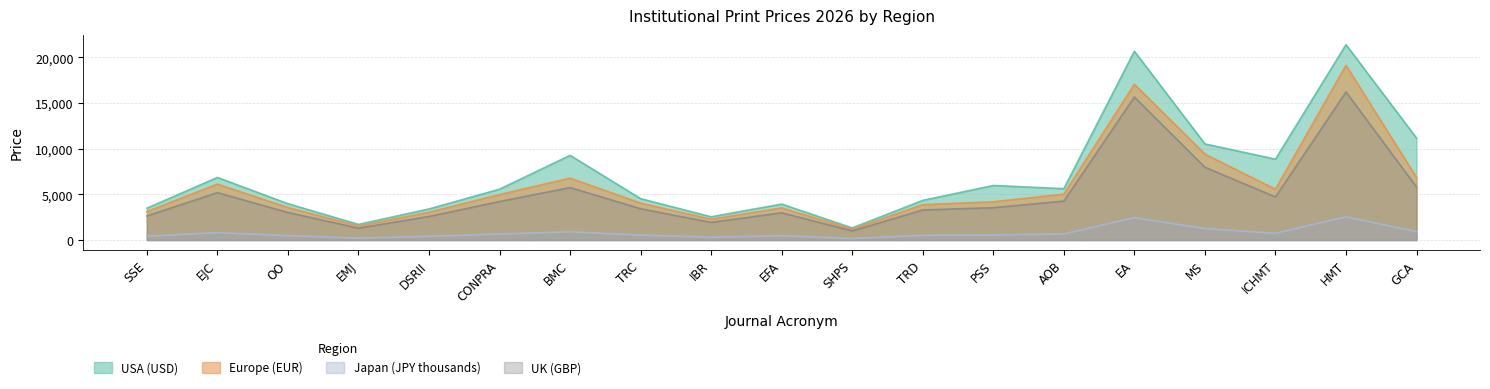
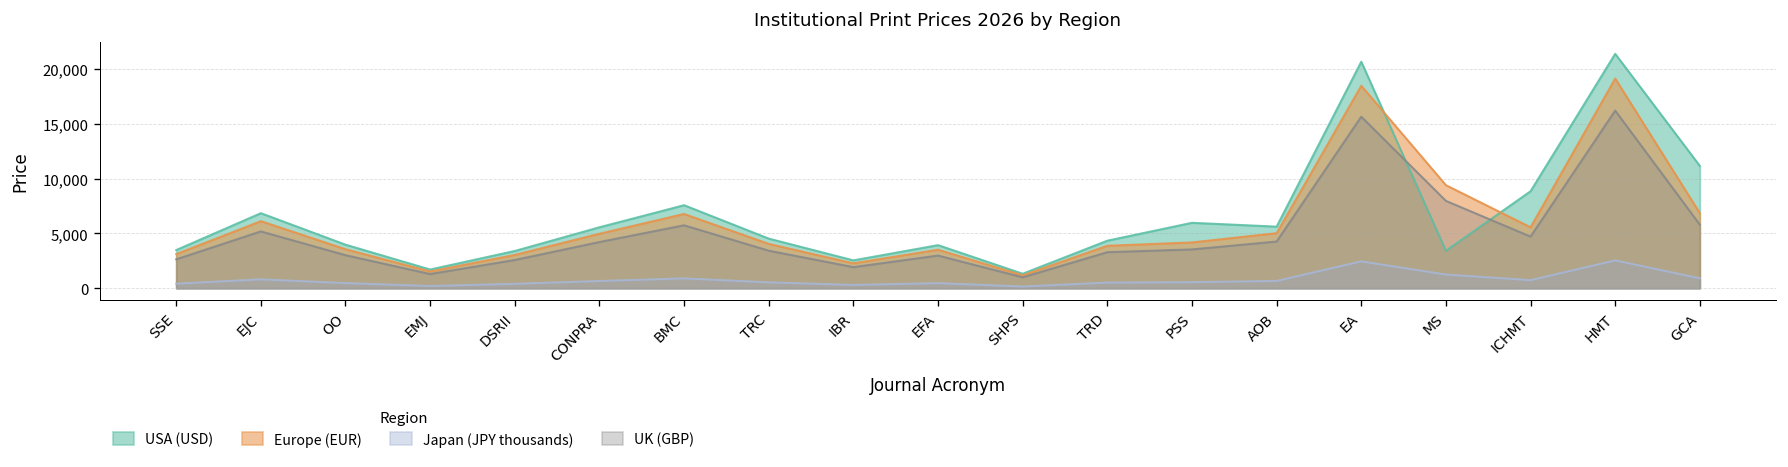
USA (USD), BMC: 9,000 -> 8,000
Europe (EUR), EA: 17,000 -> 18,000
USA (USD), MS: 11,000 -> 3,000
